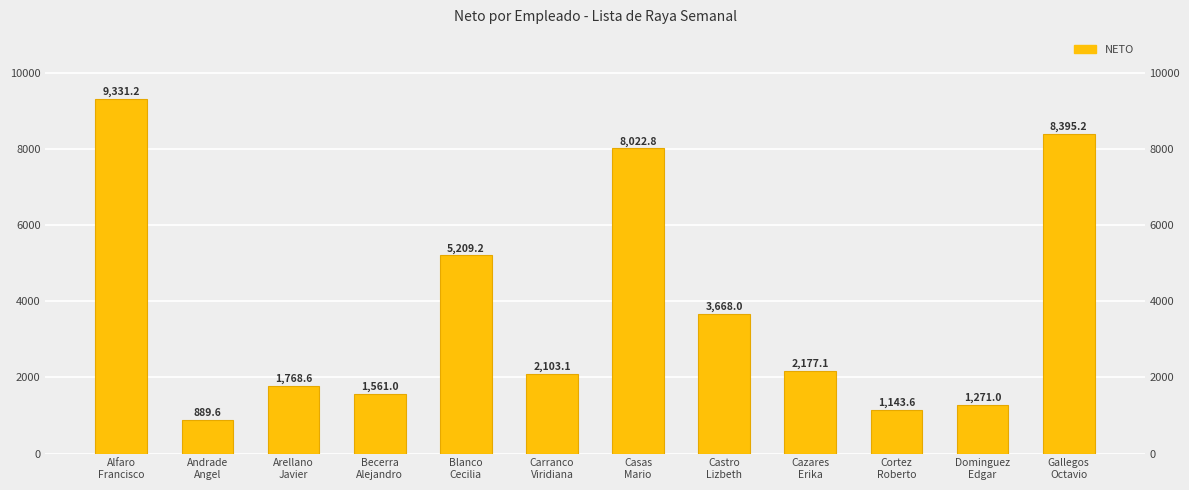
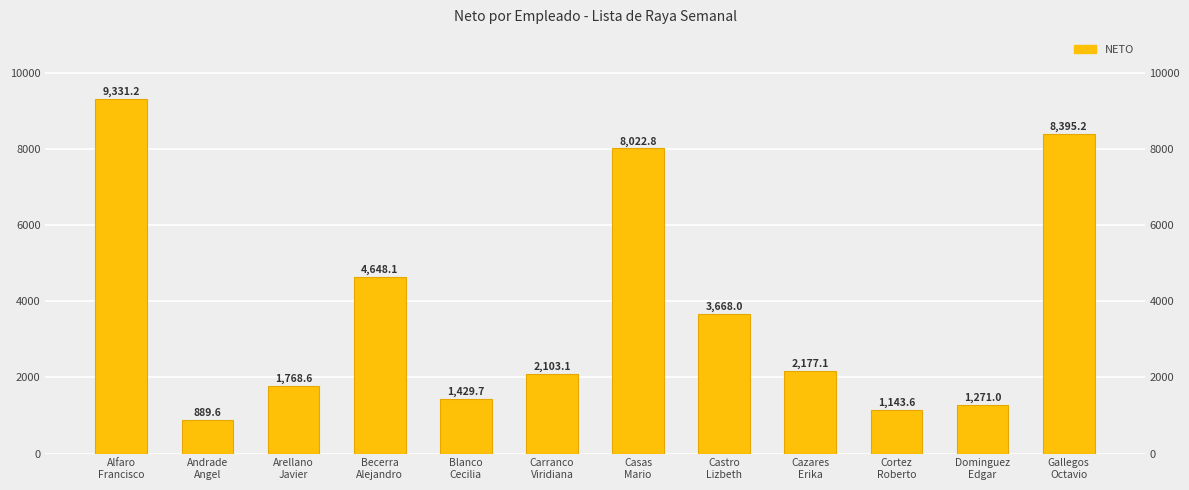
Becerra Alejandro: 1,561.0 -> 4,648.1
Blanco Cecilia: 5,209.2 -> 1,429.7
